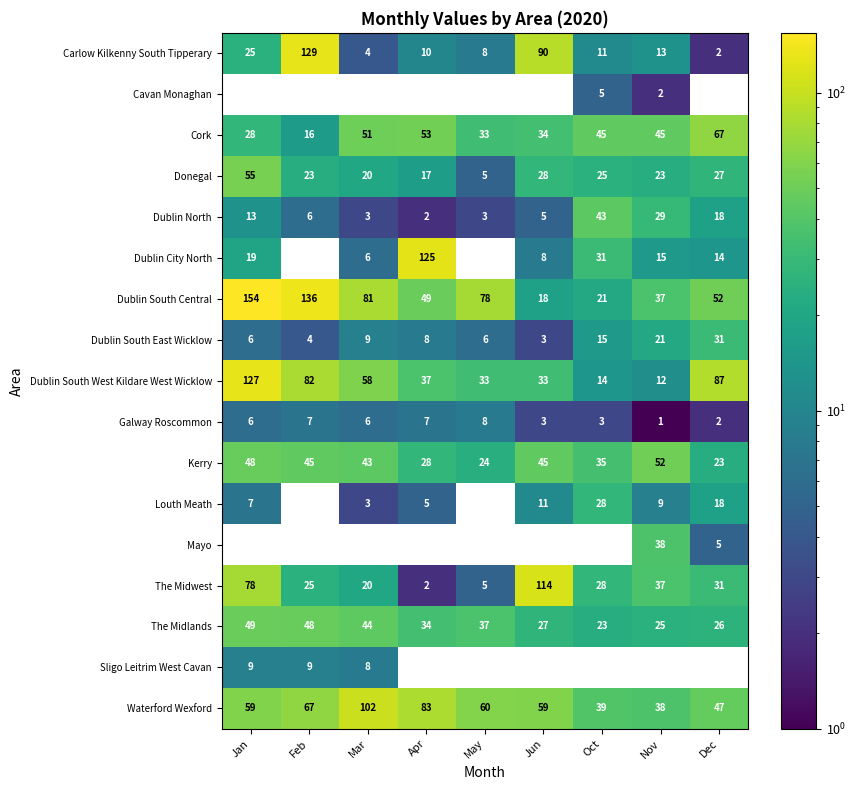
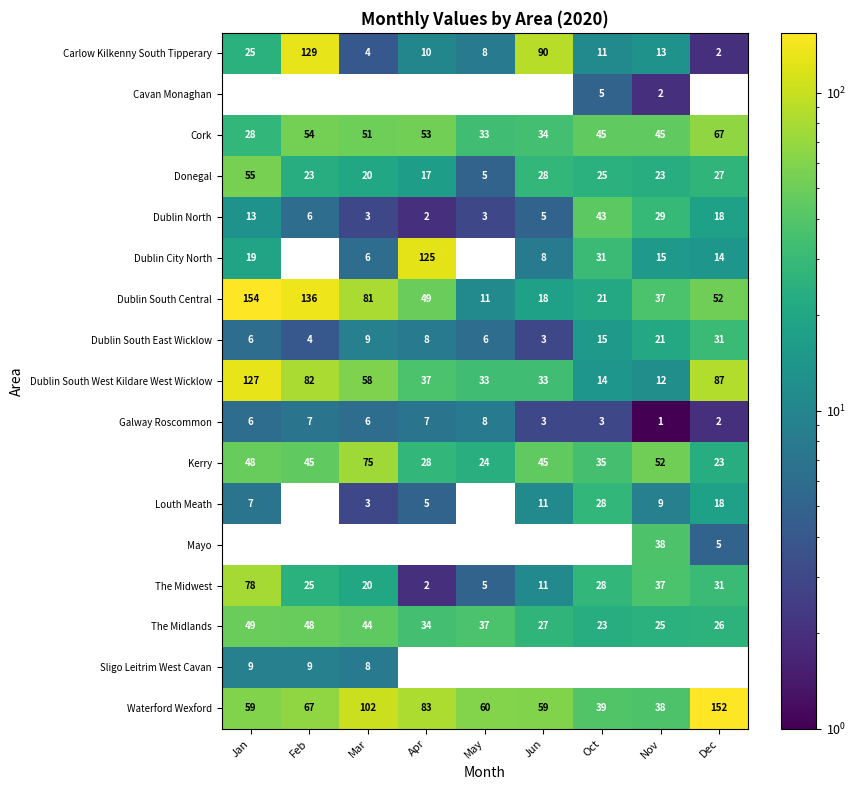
Cork, Feb: 16 -> 54
Dublin South Central, May: 78 -> 11
Kerry, Mar: 43 -> 75
The Midwest, Jun: 114 -> 11
Waterford Wexford, Dec: 47 -> 152
